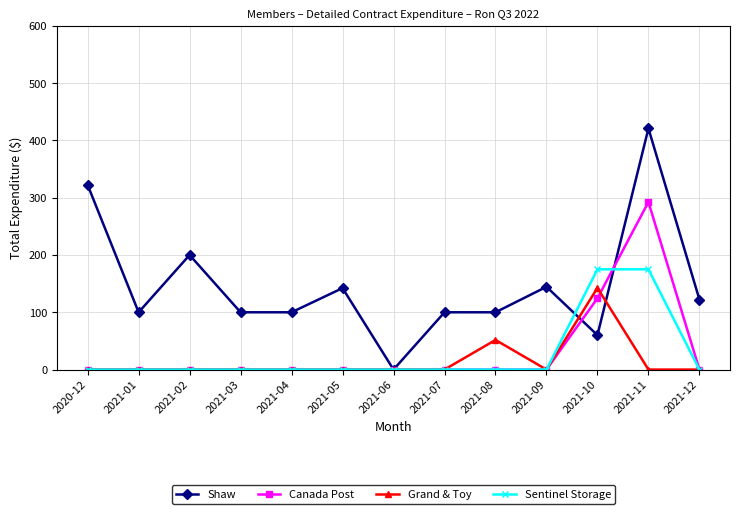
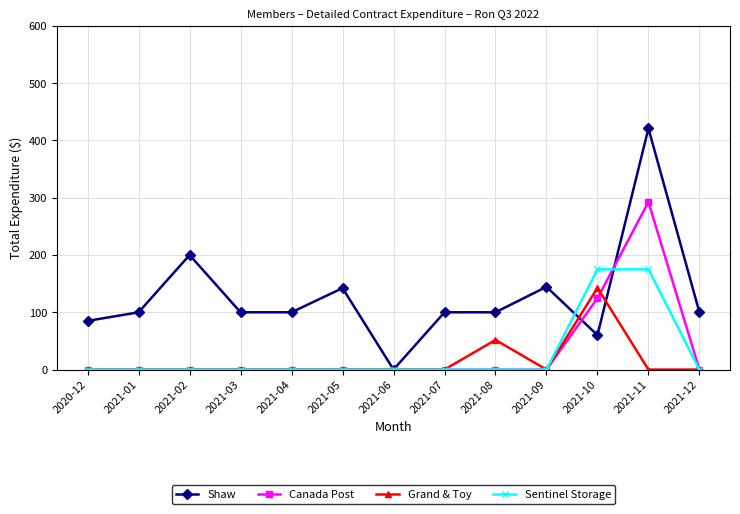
Shaw, 2020-12: 320 -> 90
Shaw, 2021-12: 120 -> 100
